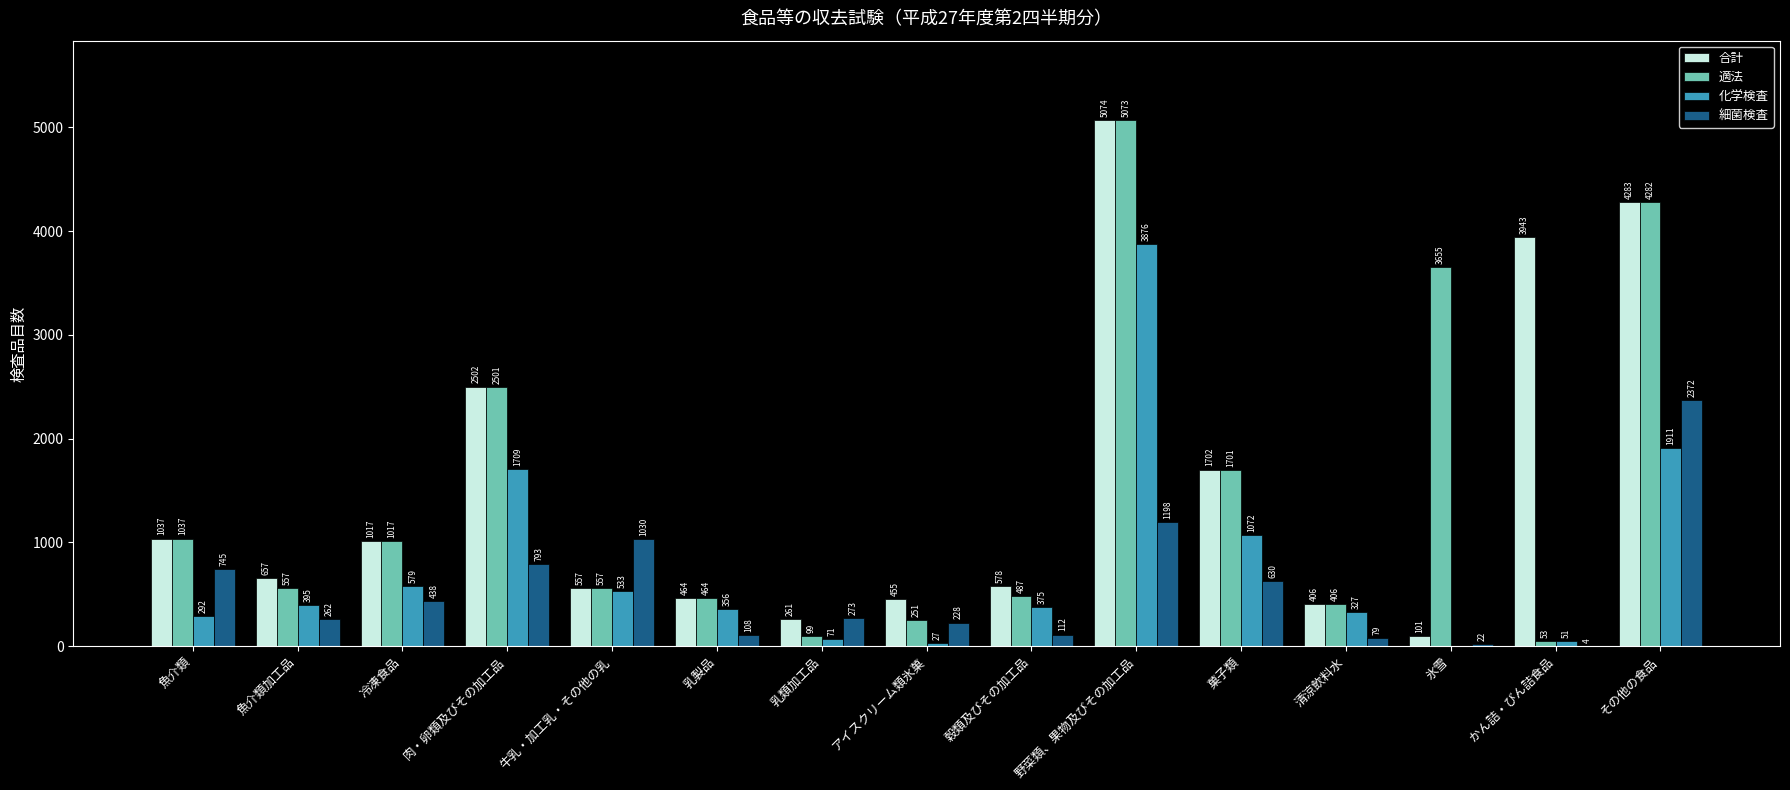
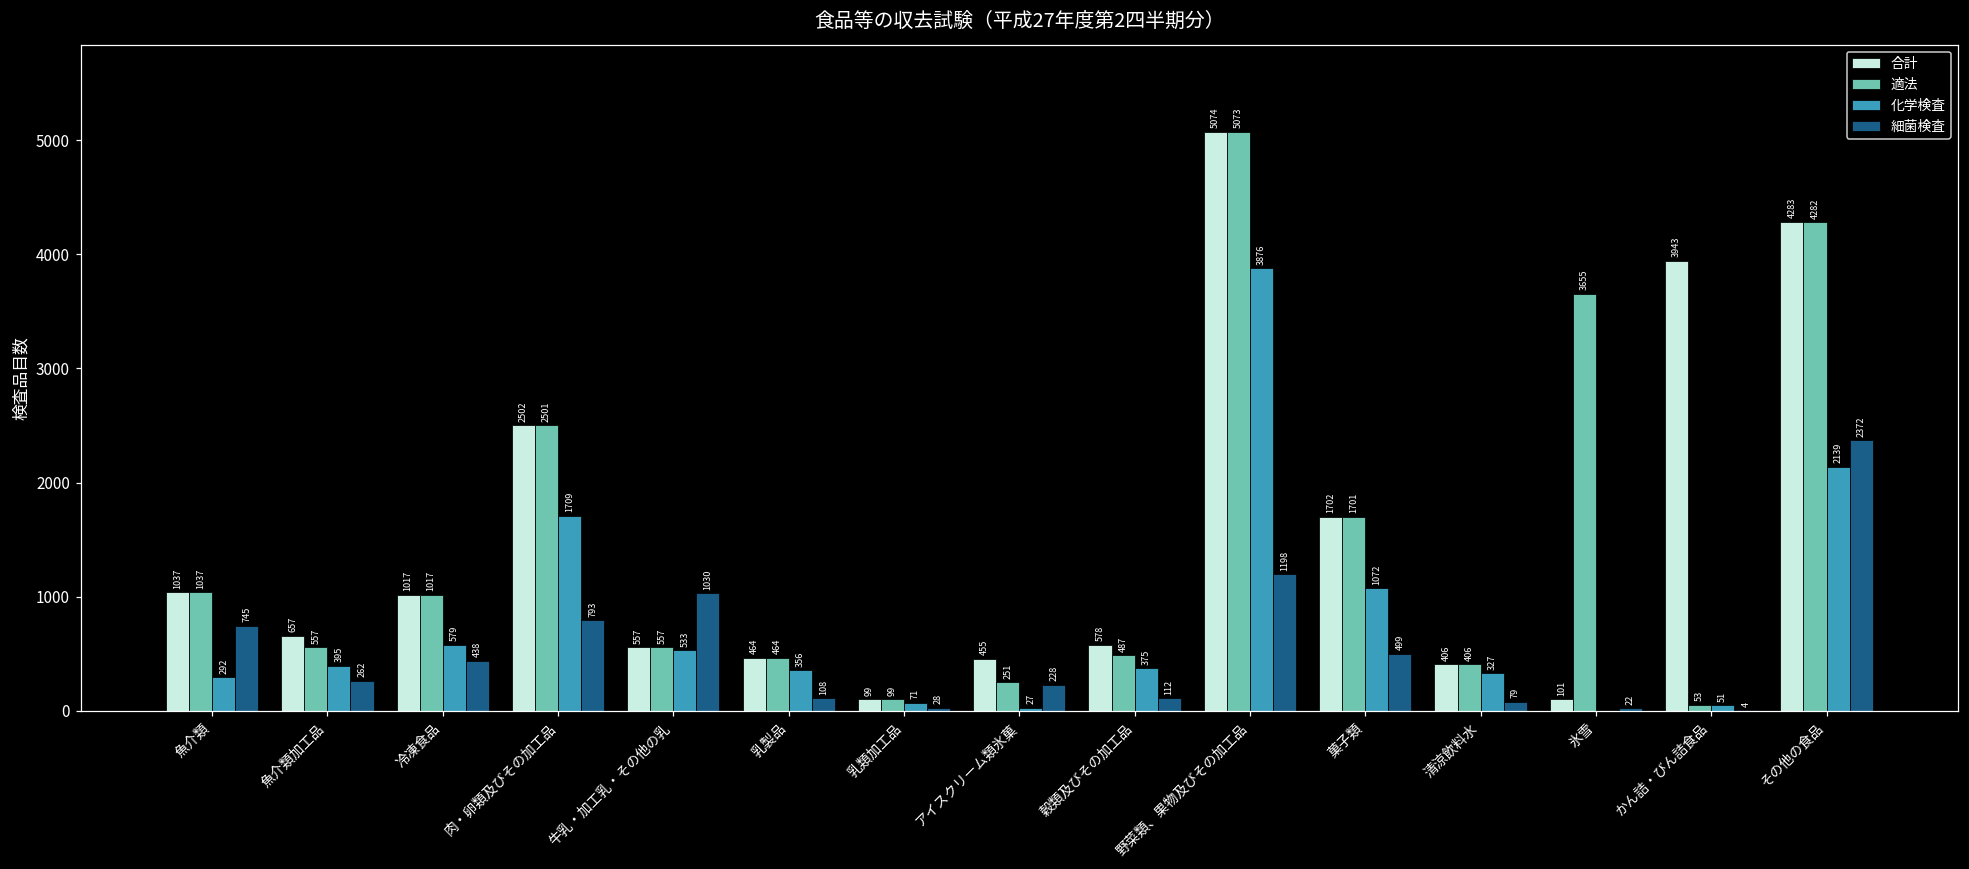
合計, 乳類加工品: 261 -> 99
細菌検査, 乳類加工品: 273 -> 28
細菌検査, 菓子類: 630 -> 499
化学検査, その他の食品: 1911 -> 2139
